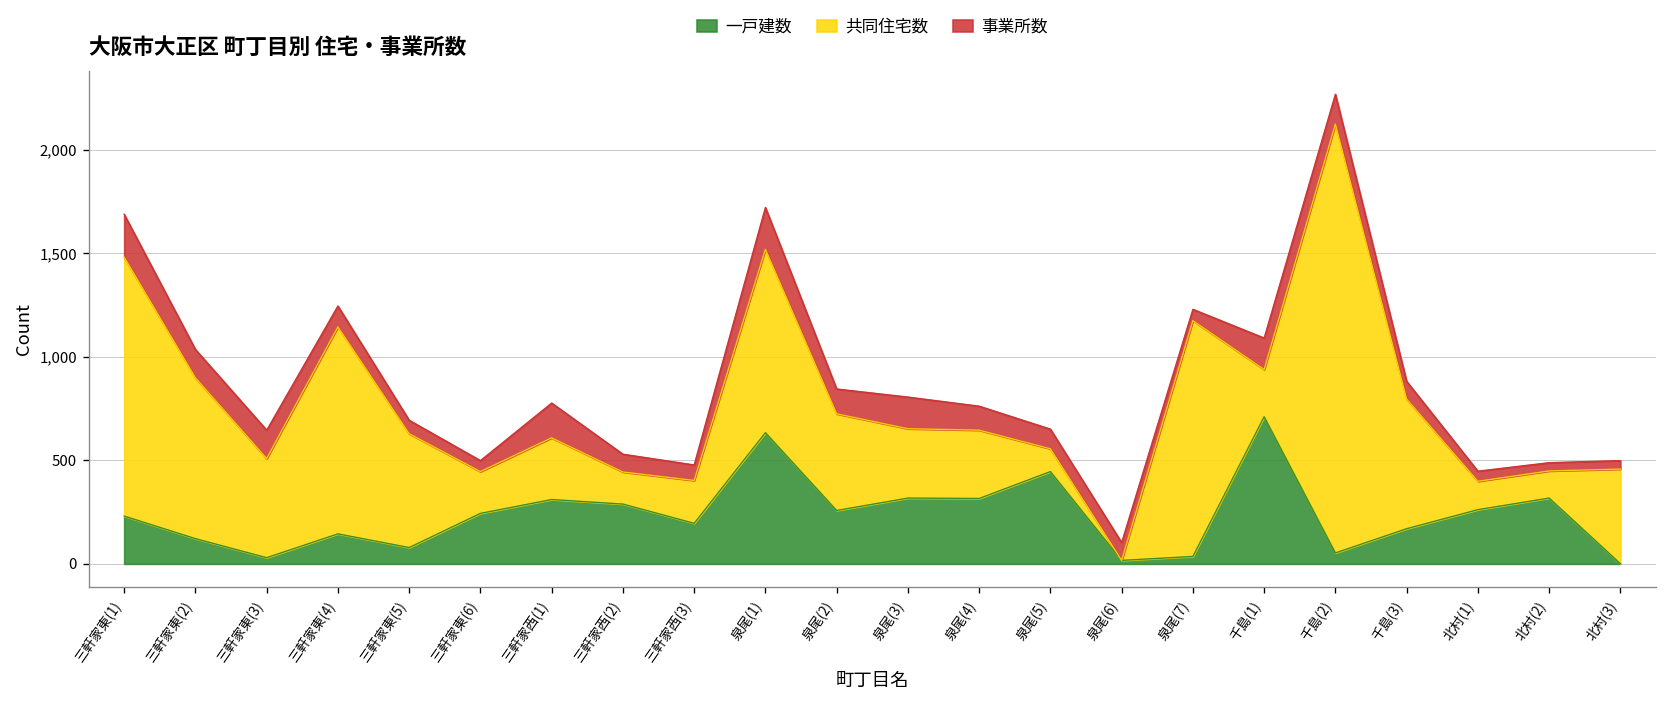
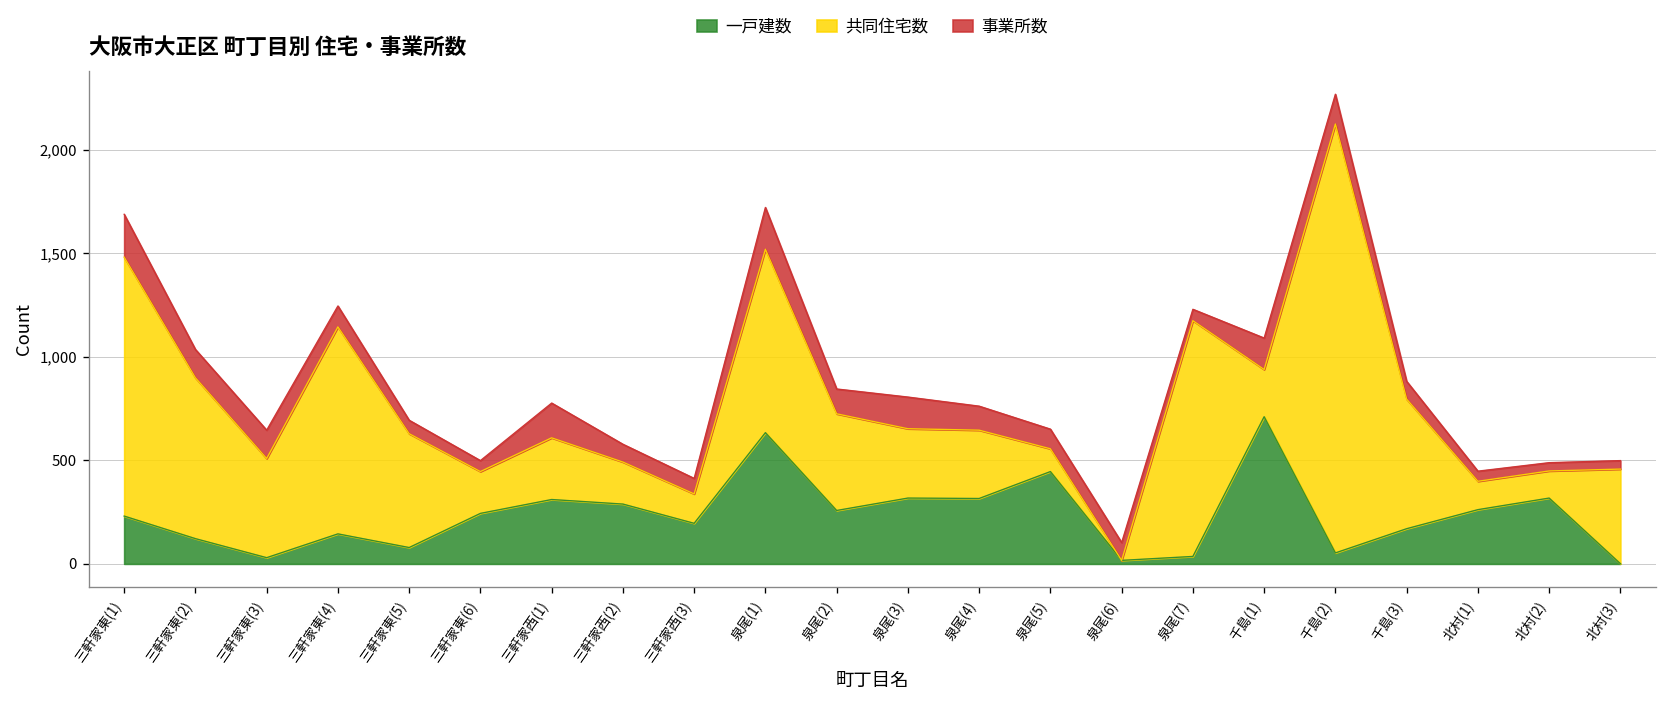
共同住宅数, 三軒家西(2): 160 -> 200
共同住宅数, 三軒家西(3): 210 -> 140
